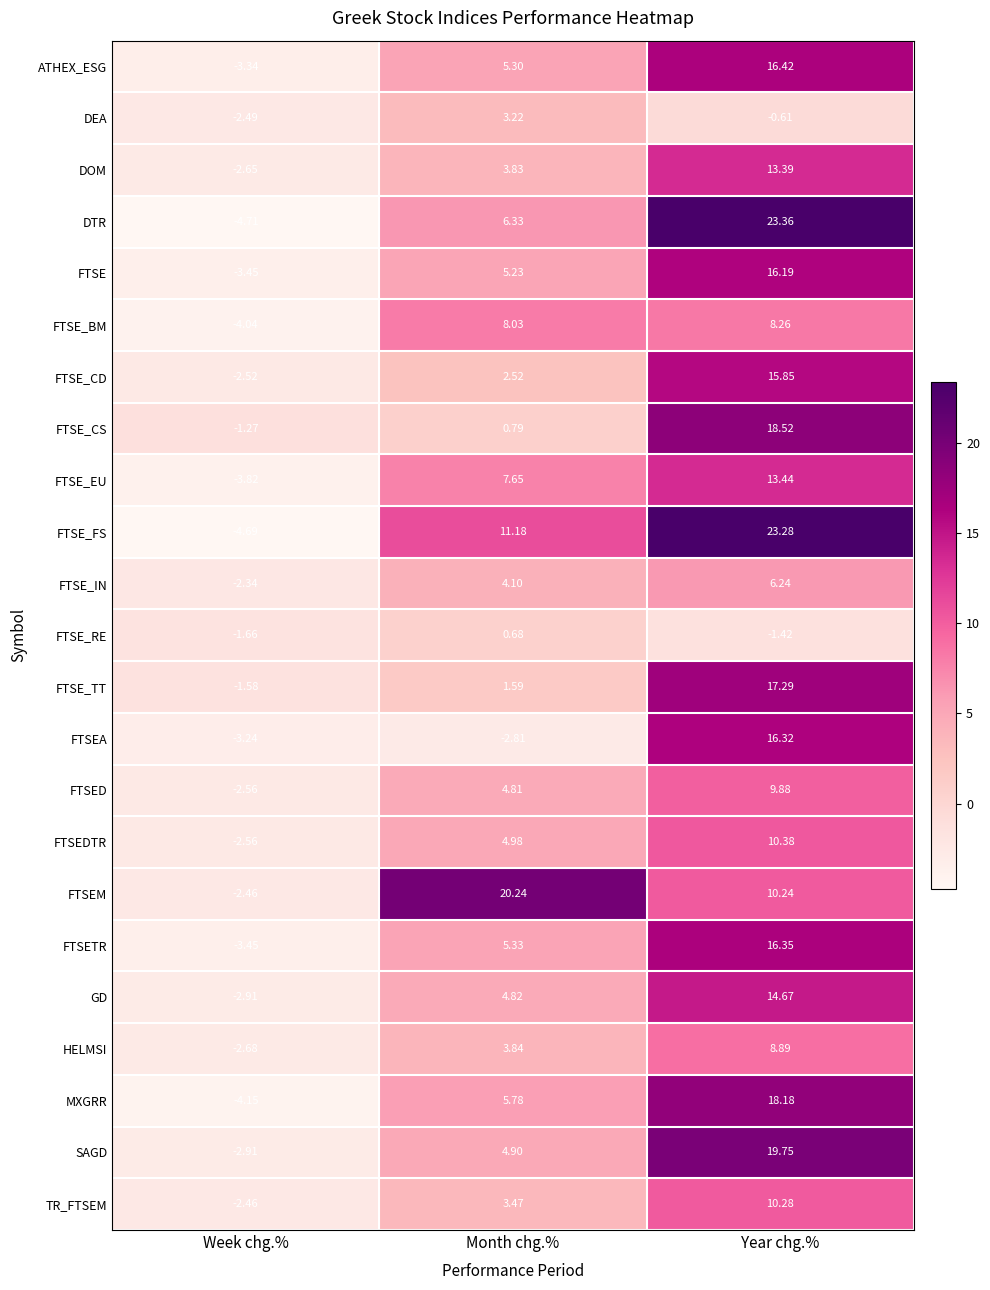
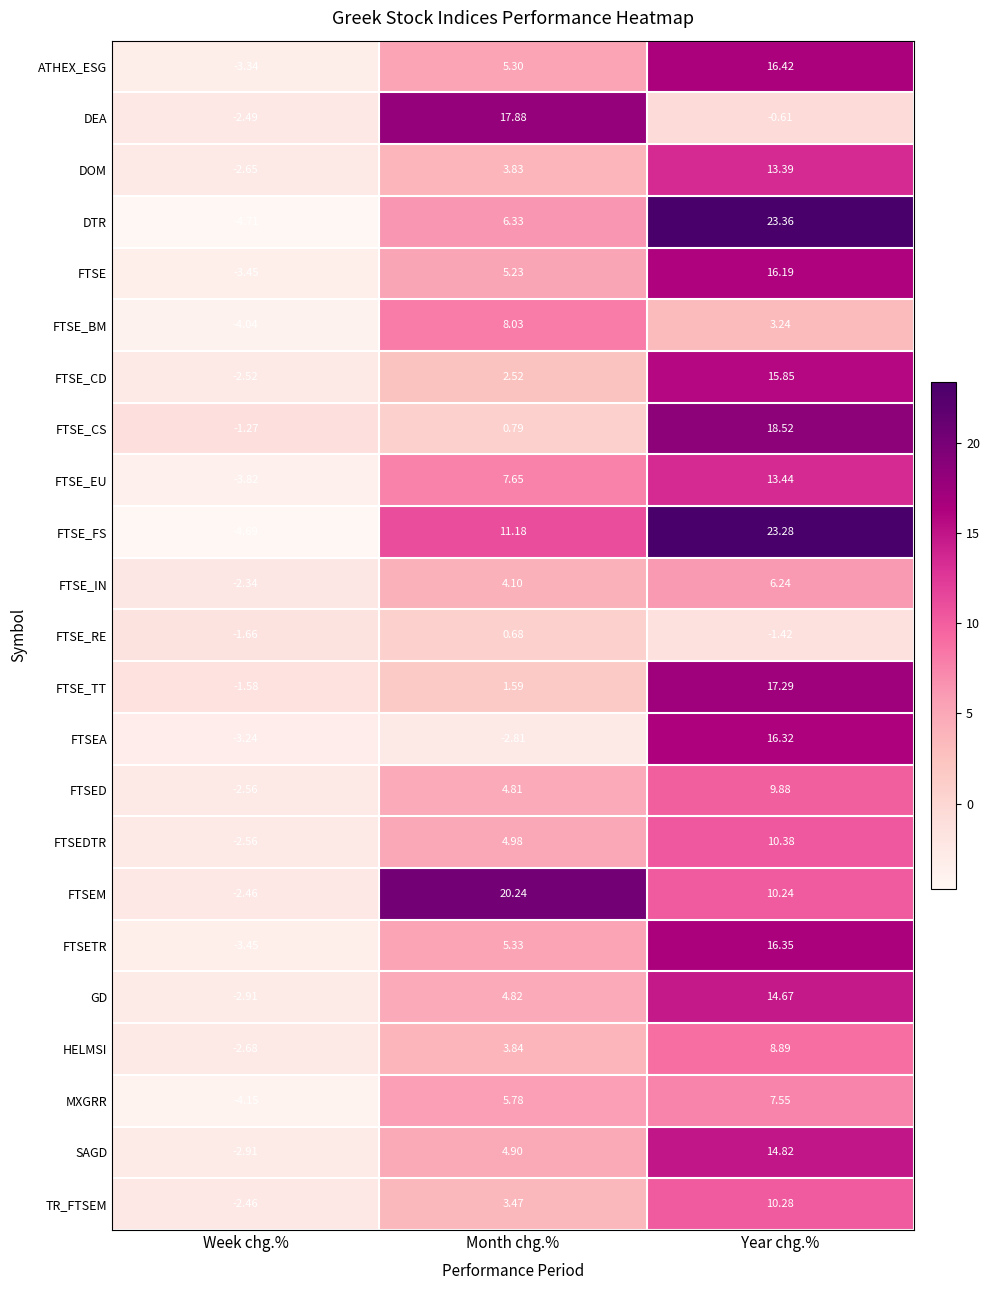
DEA, Month chg.%: 3.22 -> 17.88
FTSE_BM, Year chg.%: 8.26 -> 3.24
MXGRR, Year chg.%: 18.18 -> 7.55
SAGD, Year chg.%: 19.75 -> 14.82
